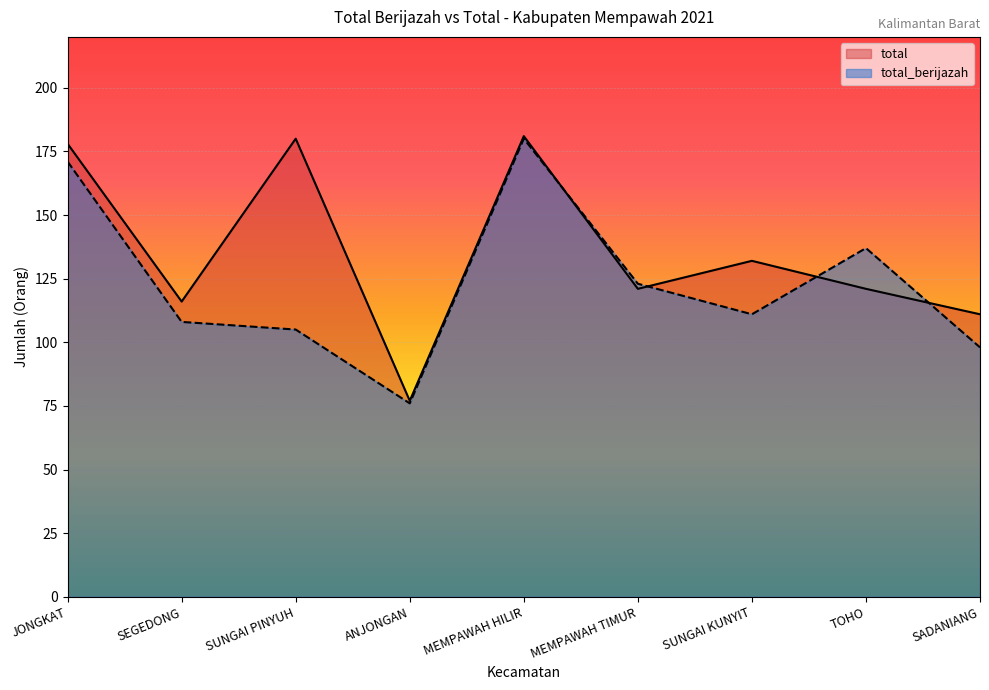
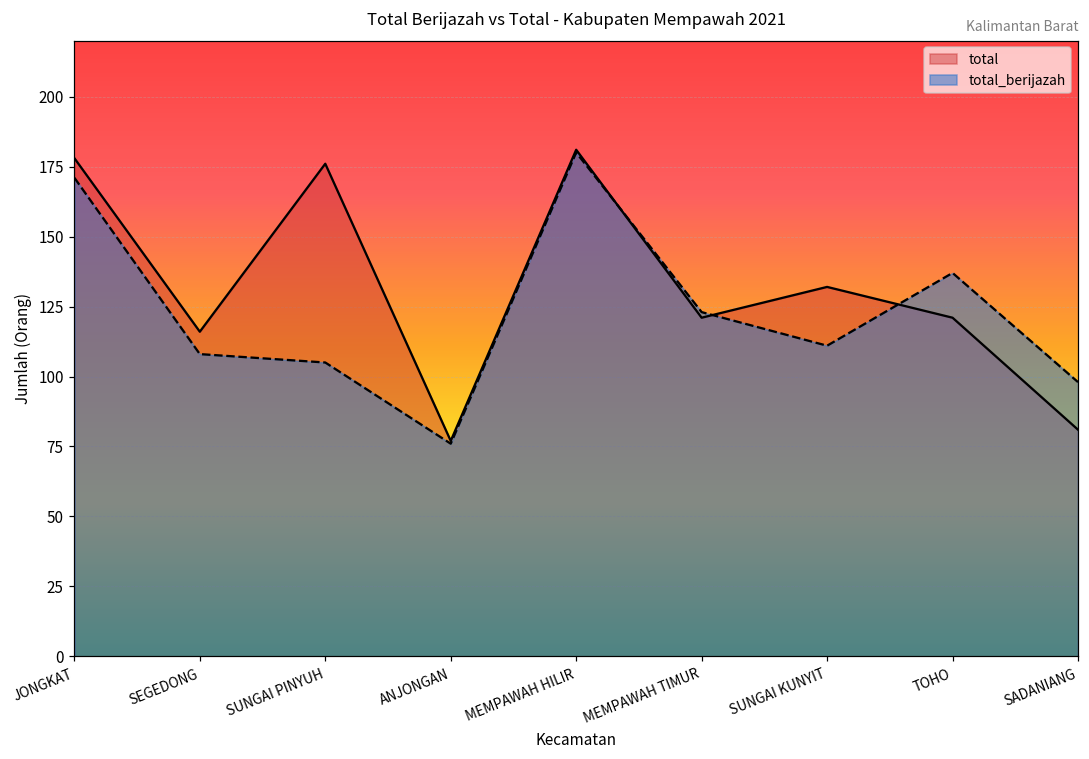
total, SUNGAI PINYUH: 180 -> 176
total, SADANIANG: 111 -> 81
